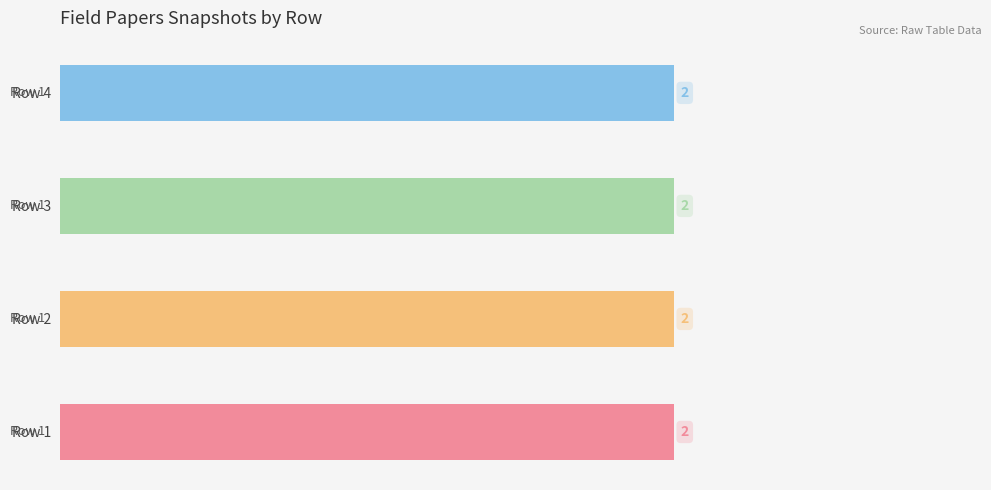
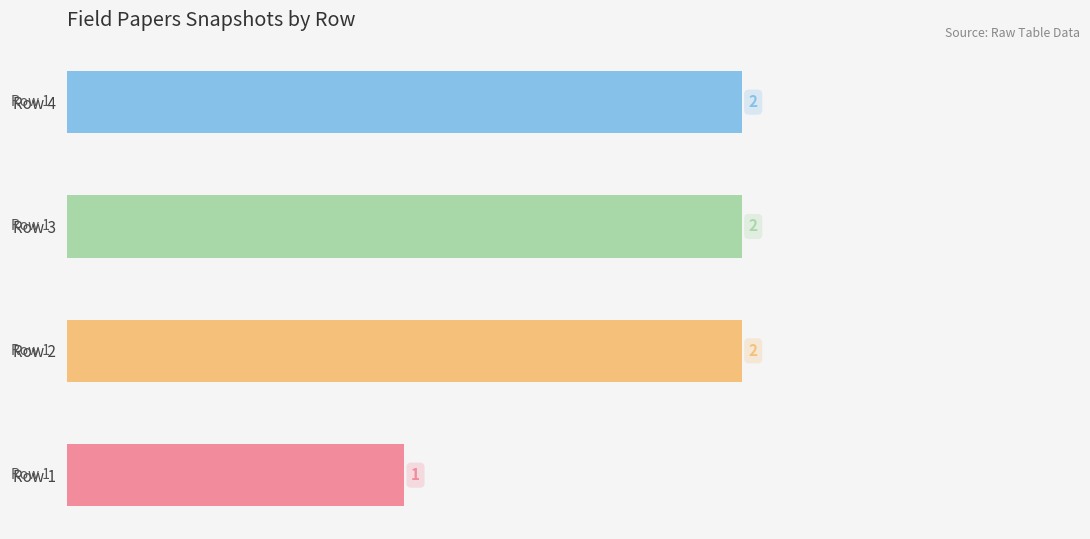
Row 1: 2 -> 1
